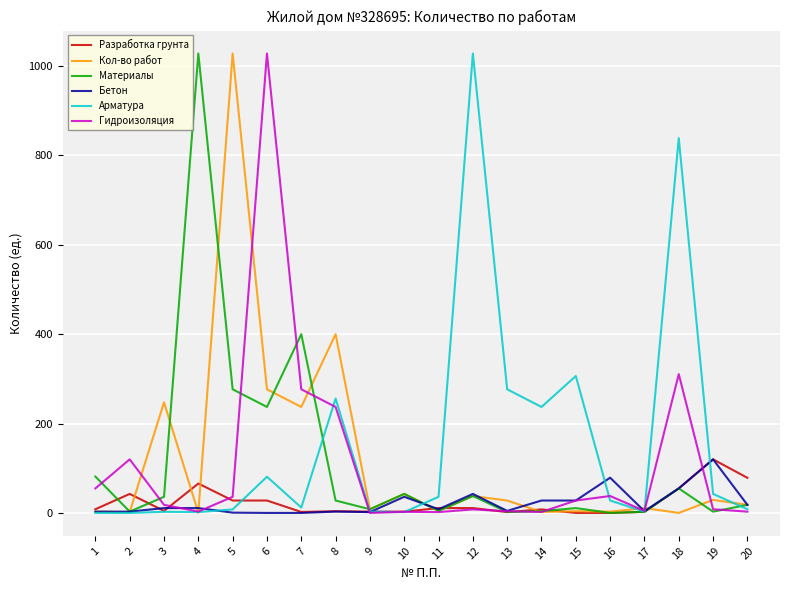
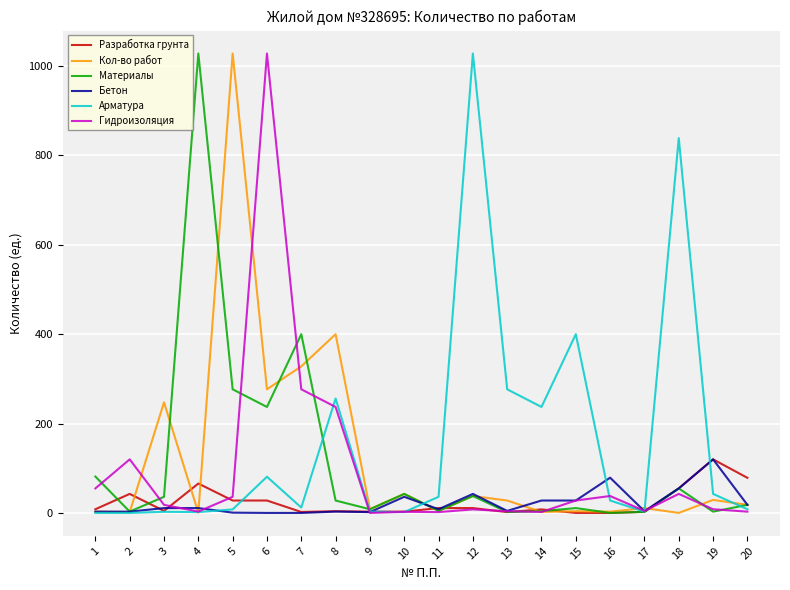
Кол-во работ, 7: 240 -> 330
Арматура, 15: 310 -> 400
Гидроизоляция, 18: 310 -> 40
